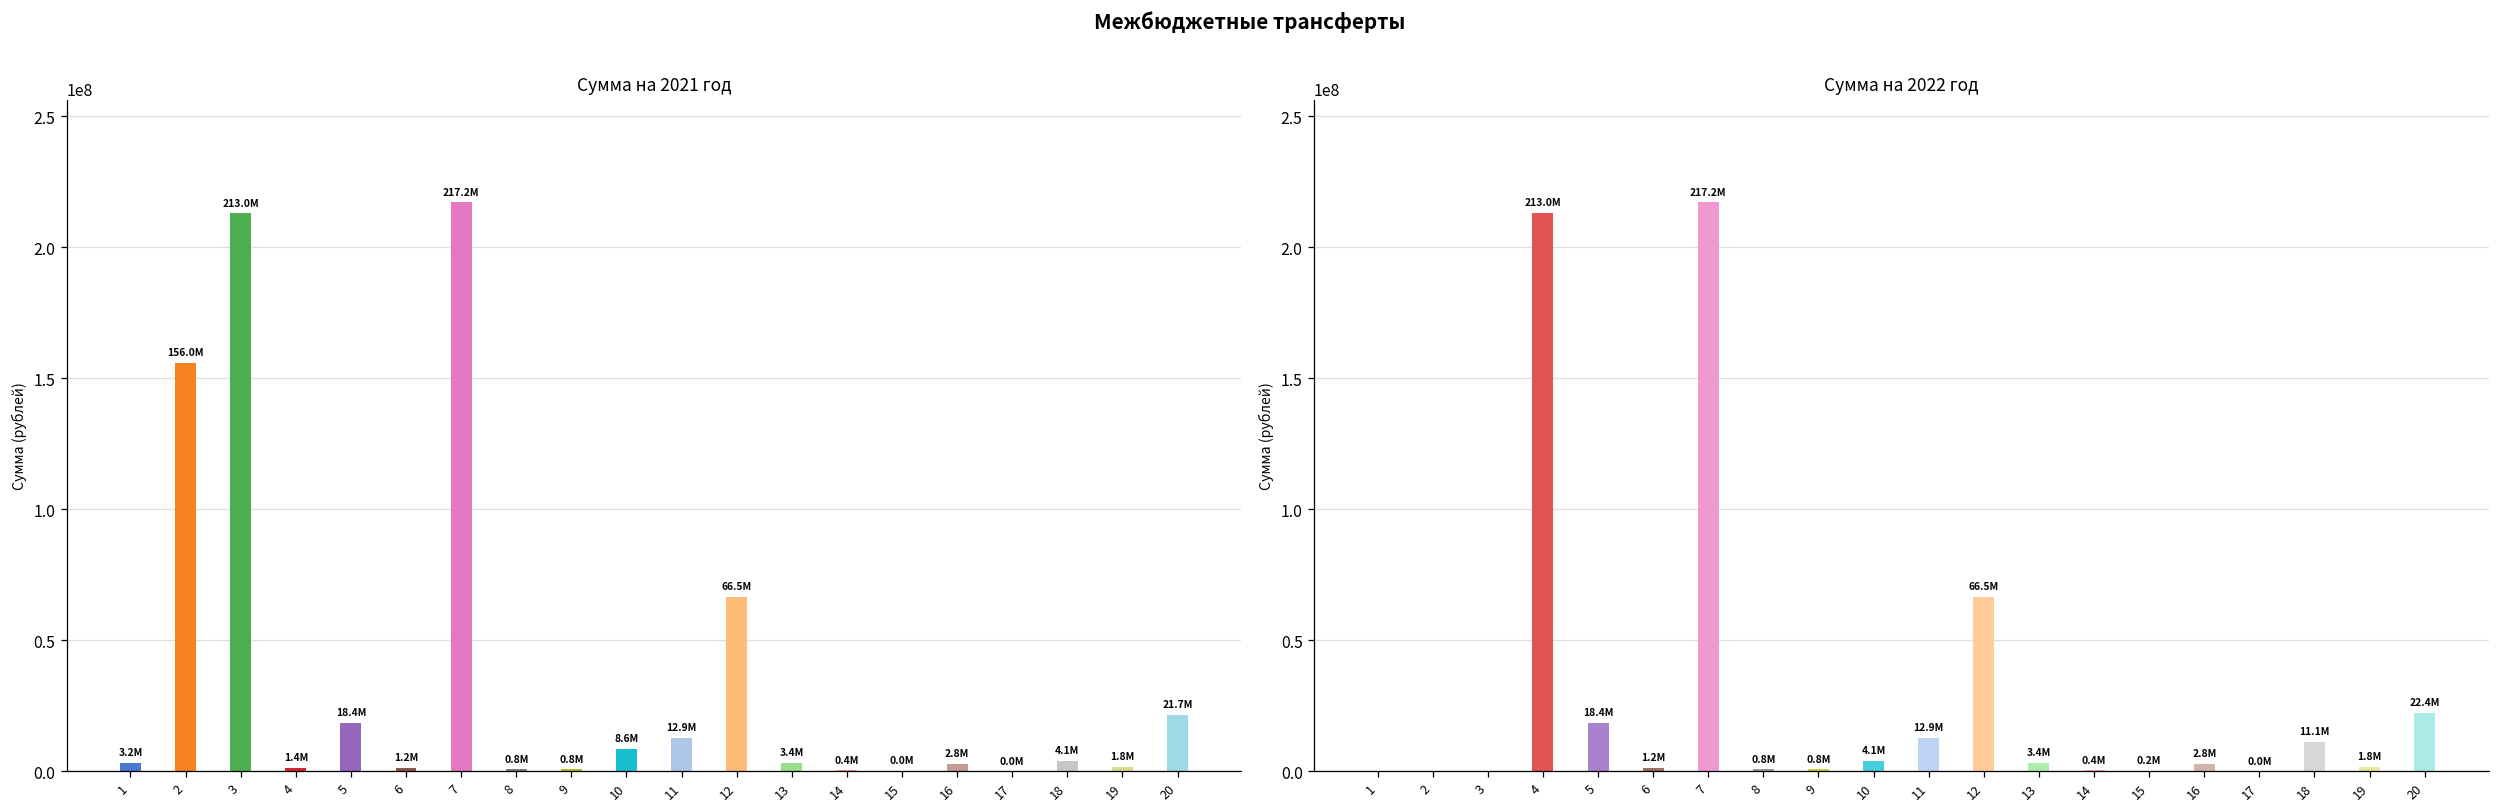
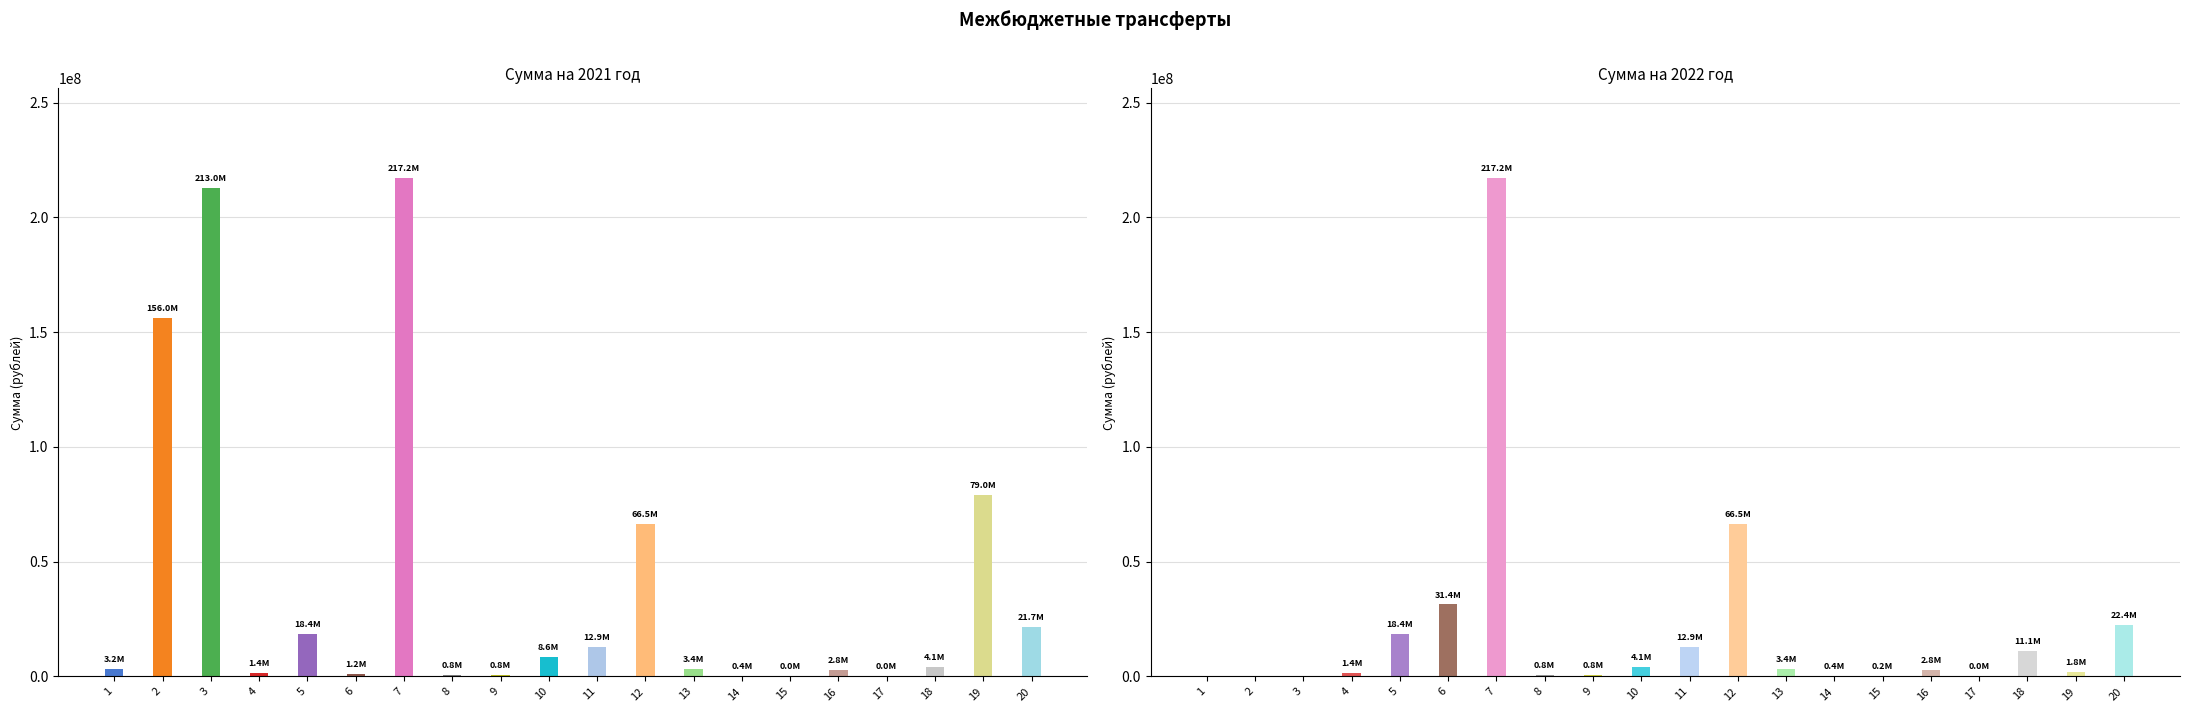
Сумма на 2021 год, 19: 1.8M -> 79.0M
Сумма на 2022 год, 4: 213.0M -> 1.4M
Сумма на 2022 год, 6: 1.2M -> 31.4M
